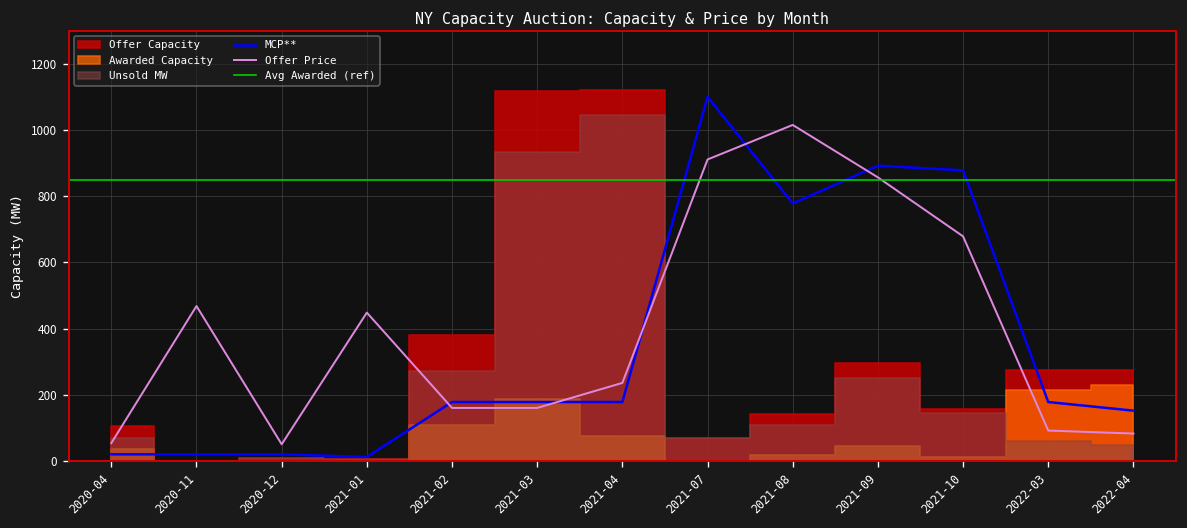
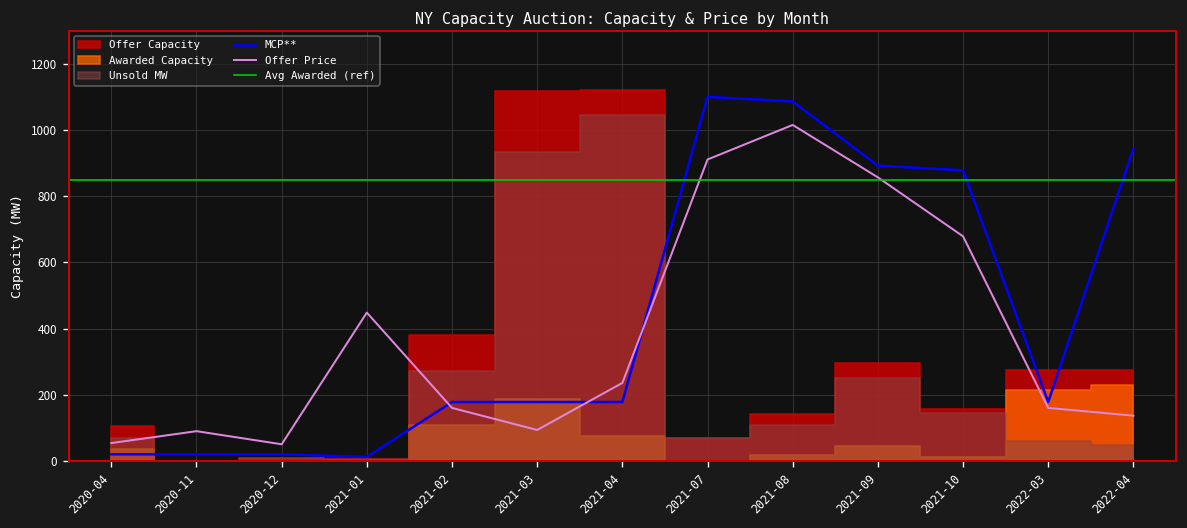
Offer Price, 2020-11: 470 -> 90
Offer Price, 2021-03: 160 -> 90
MCP**, 2021-08: 780 -> 1090
Offer Price, 2022-03: 90 -> 160
MCP**, 2022-04: 150 -> 940
Offer Price, 2022-04: 80 -> 140
